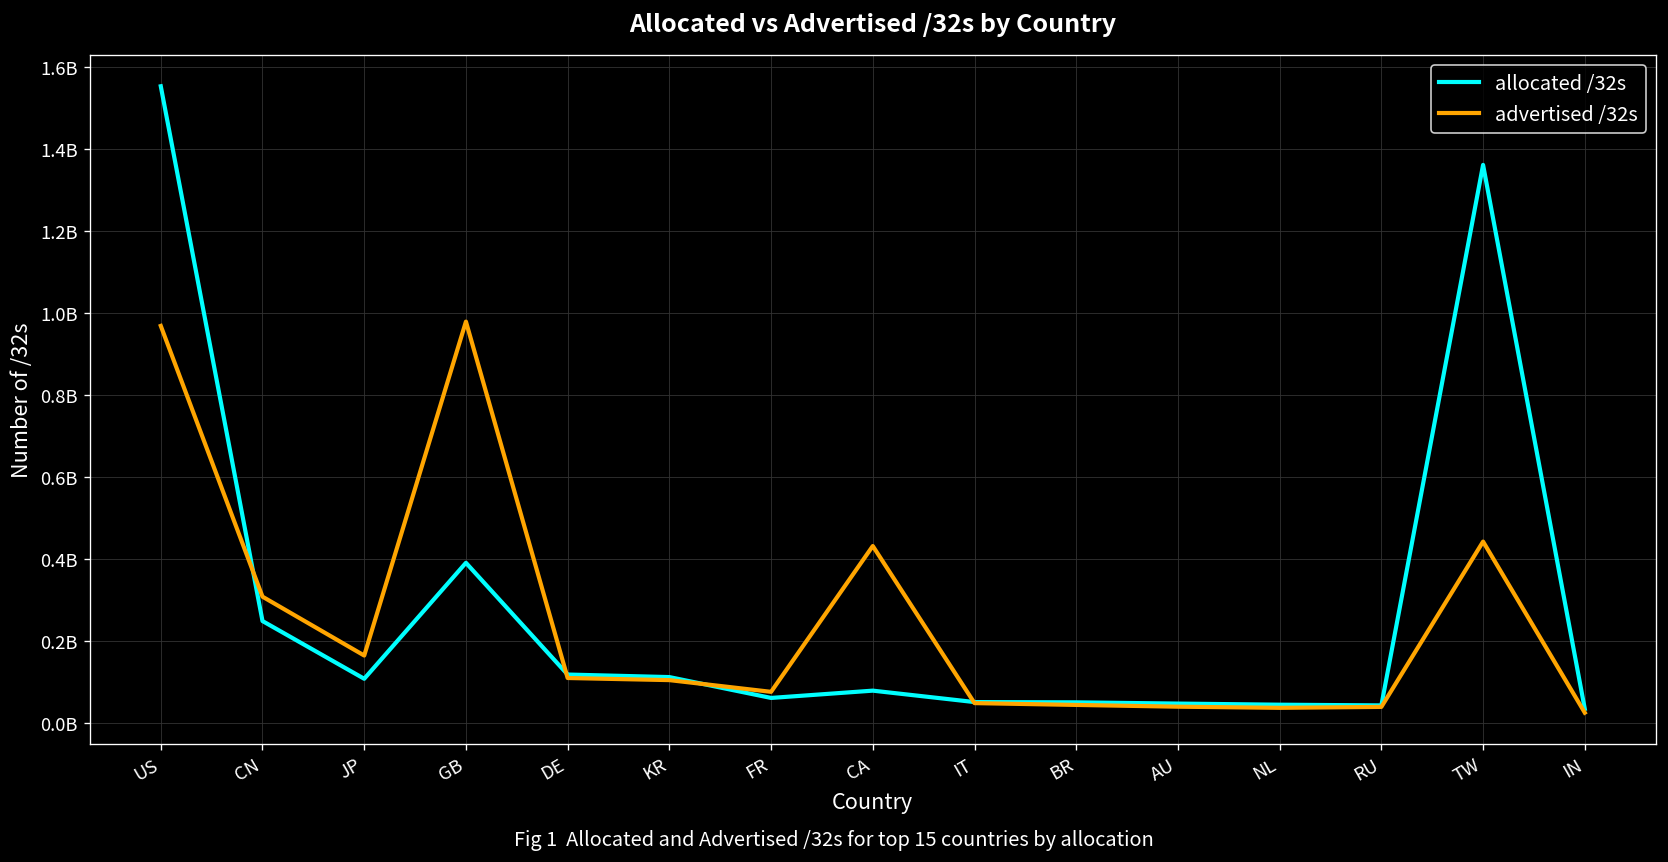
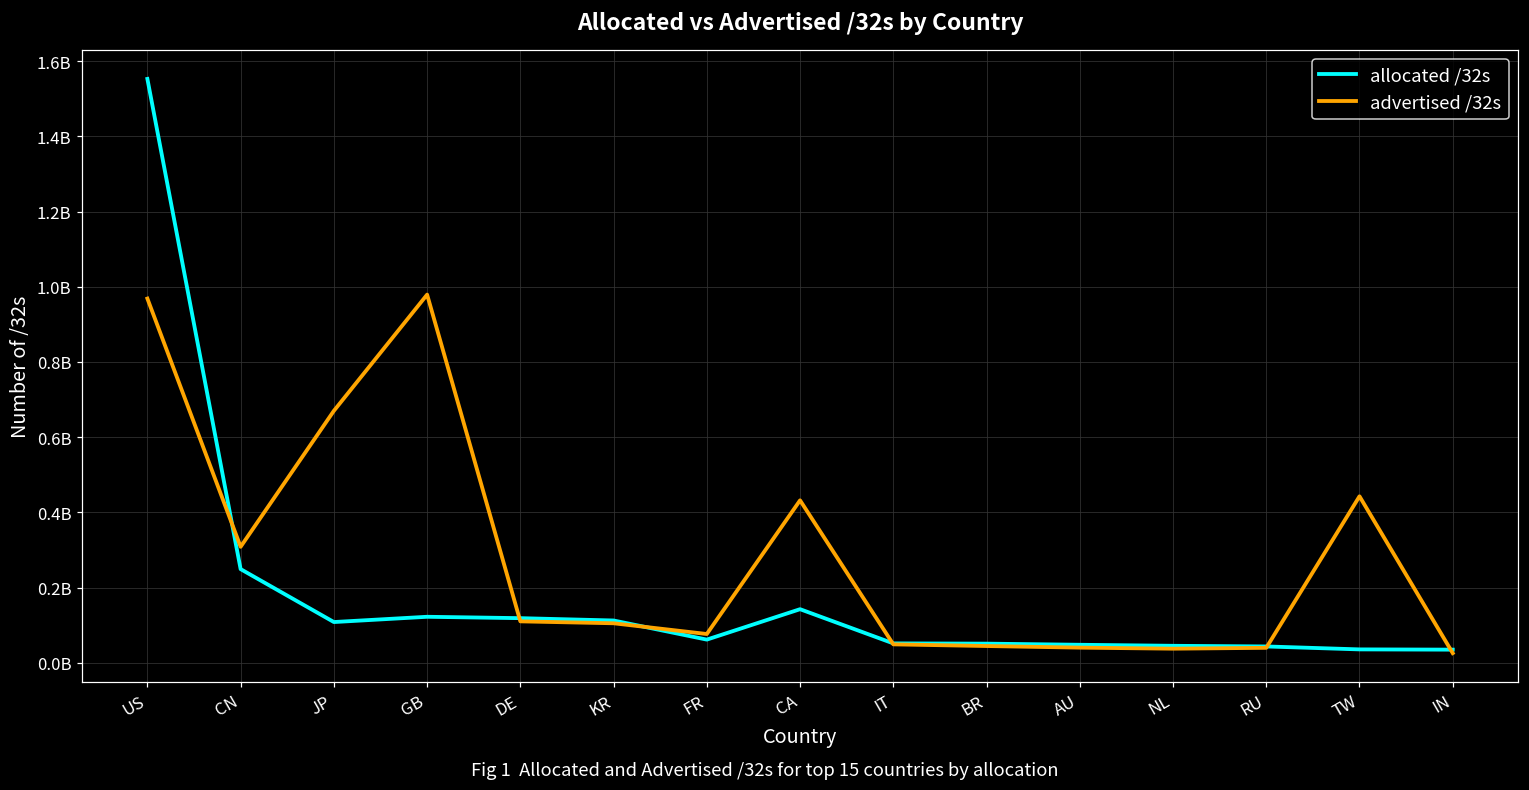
advertised /32s, JP: 160000000 -> 670000000
allocated /32s, GB: 390000000 -> 120000000
allocated /32s, CA: 80000000 -> 140000000
allocated /32s, TW: 1360000000 -> 40000000
